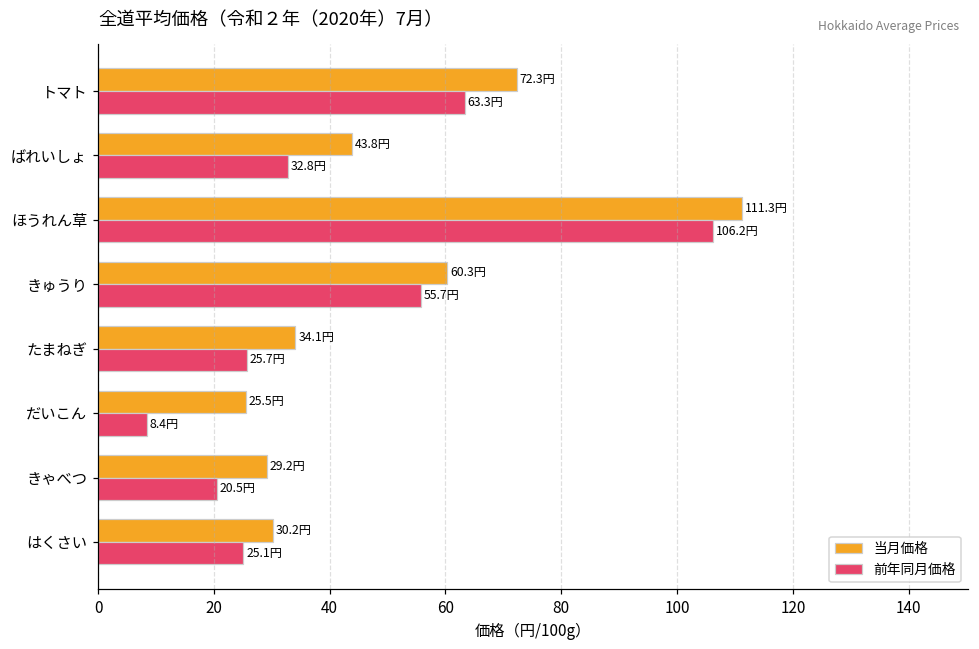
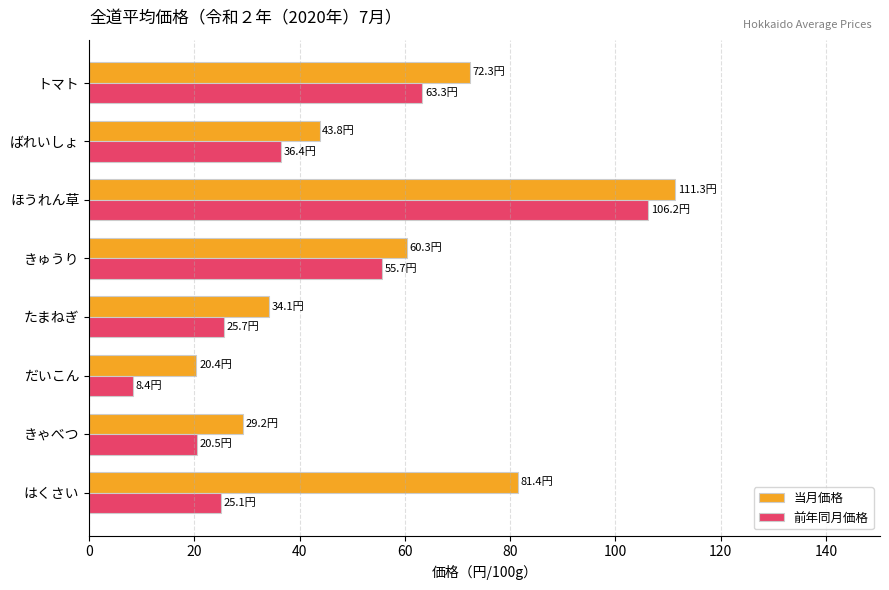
前年同月価格, ばれいしょ: 32.8円 -> 36.4円
当月価格, だいこん: 25.5円 -> 20.4円
当月価格, はくさい: 30.2円 -> 81.4円
